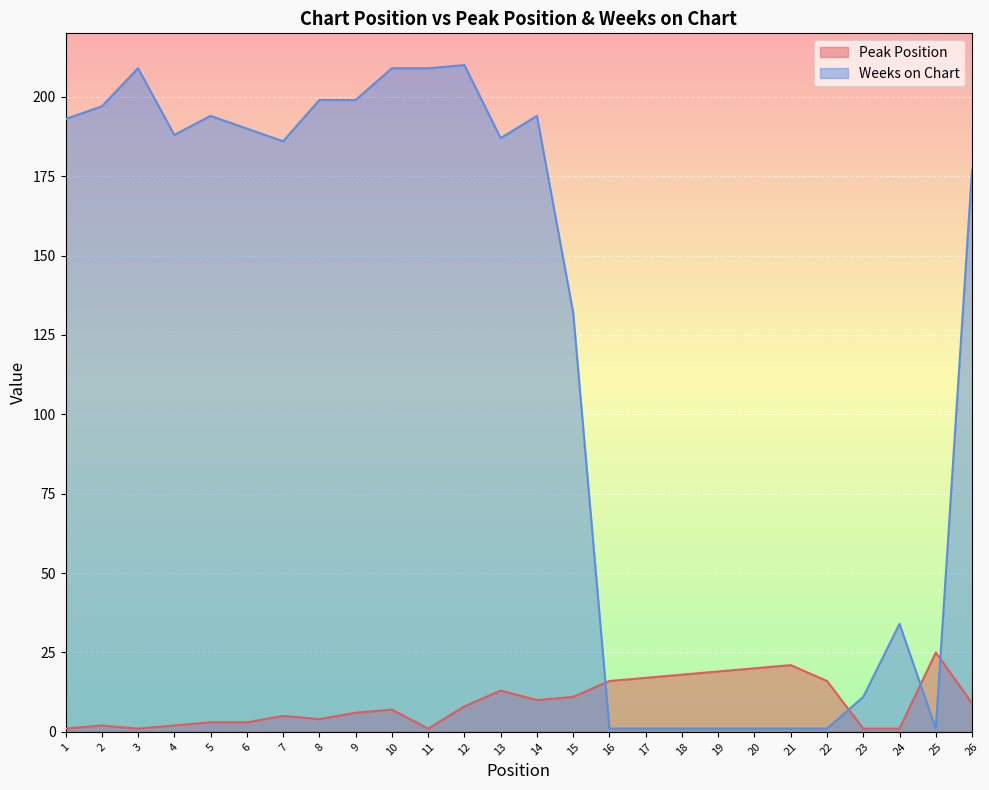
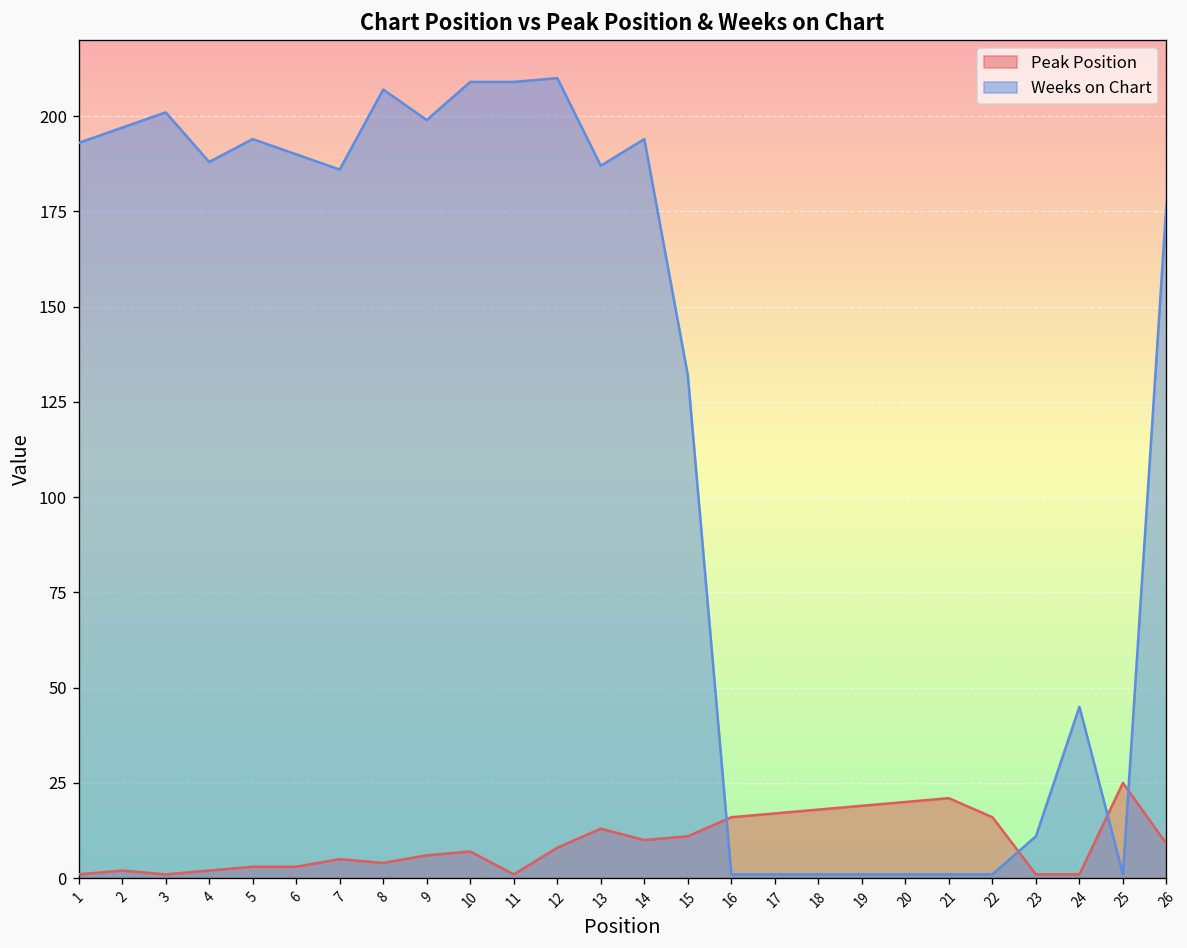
Weeks on Chart, 3: 209 -> 201
Weeks on Chart, 8: 199 -> 207
Weeks on Chart, 24: 34 -> 45
